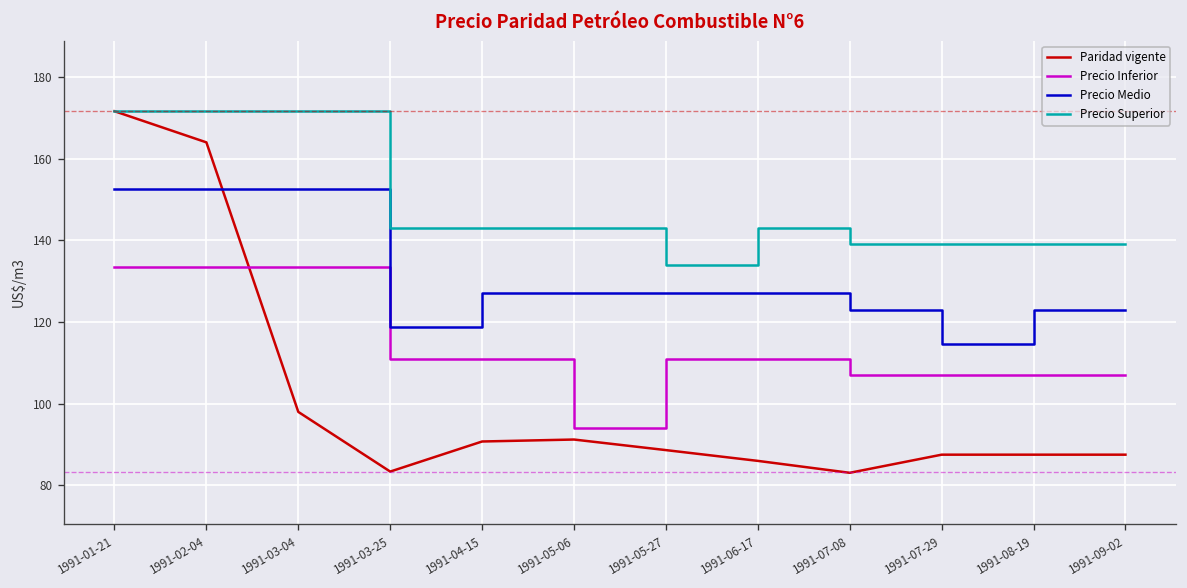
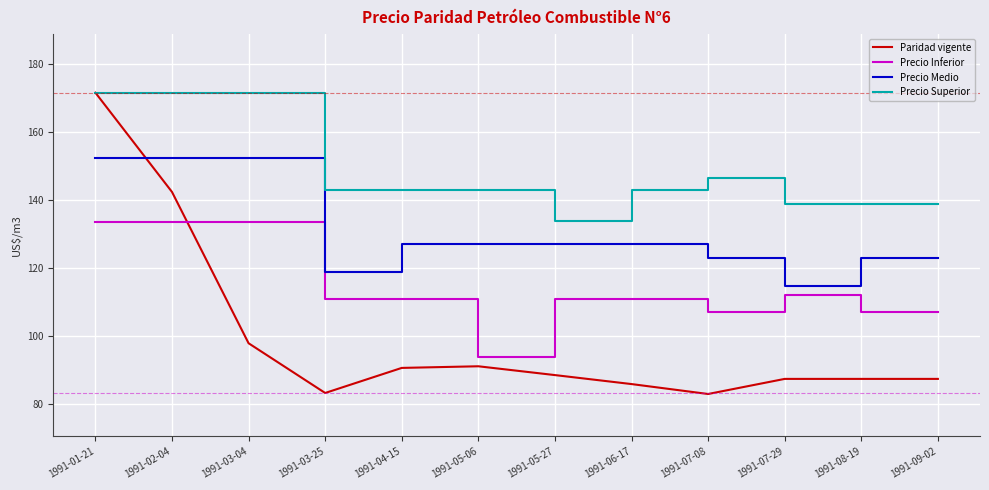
Paridad vigente, 1991-02-04: 164 -> 142
Precio Superior, 1991-07-08: 139 -> 147
Precio Inferior, 1991-07-29: 107 -> 112
